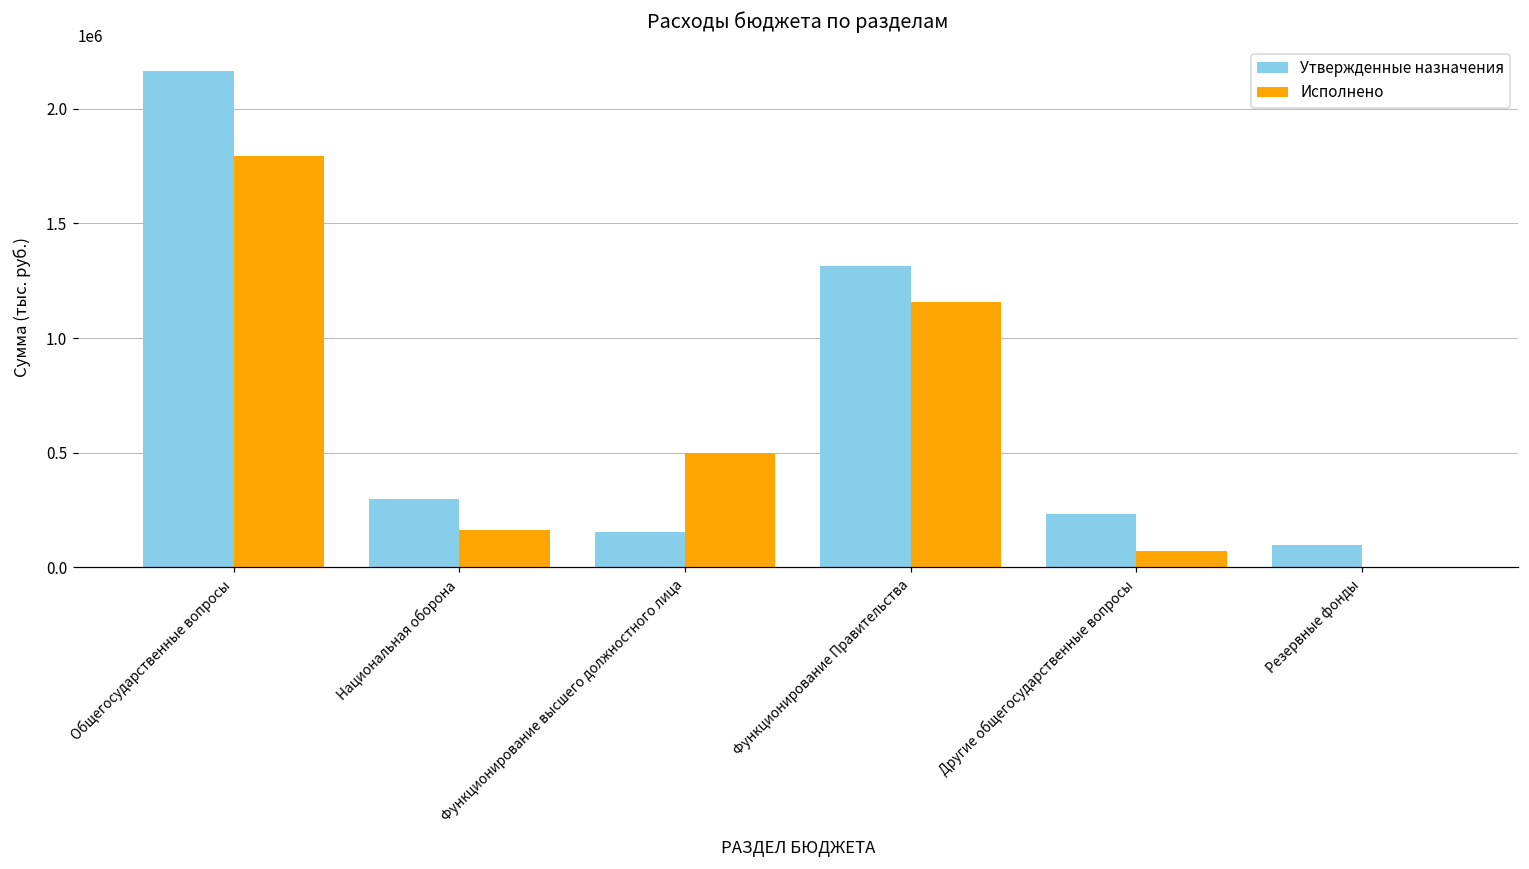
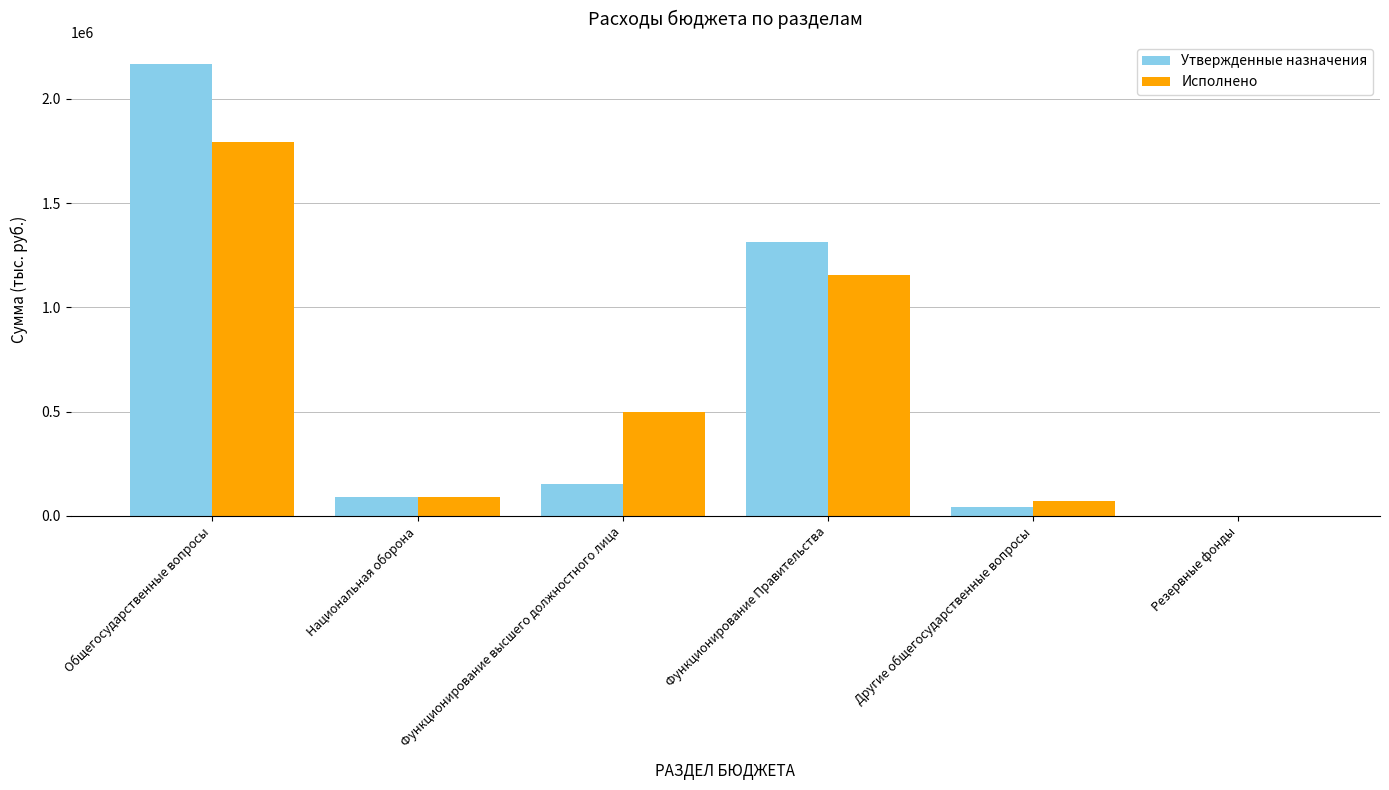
Утвержденные назначения, Национальная оборона: 300000 -> 90000
Исполнено, Национальная оборона: 160000 -> 90000
Утвержденные назначения, Другие общегосударственные вопросы: 230000 -> 40000
Утвержденные назначения, Резервные фонды: 100000 -> 0
